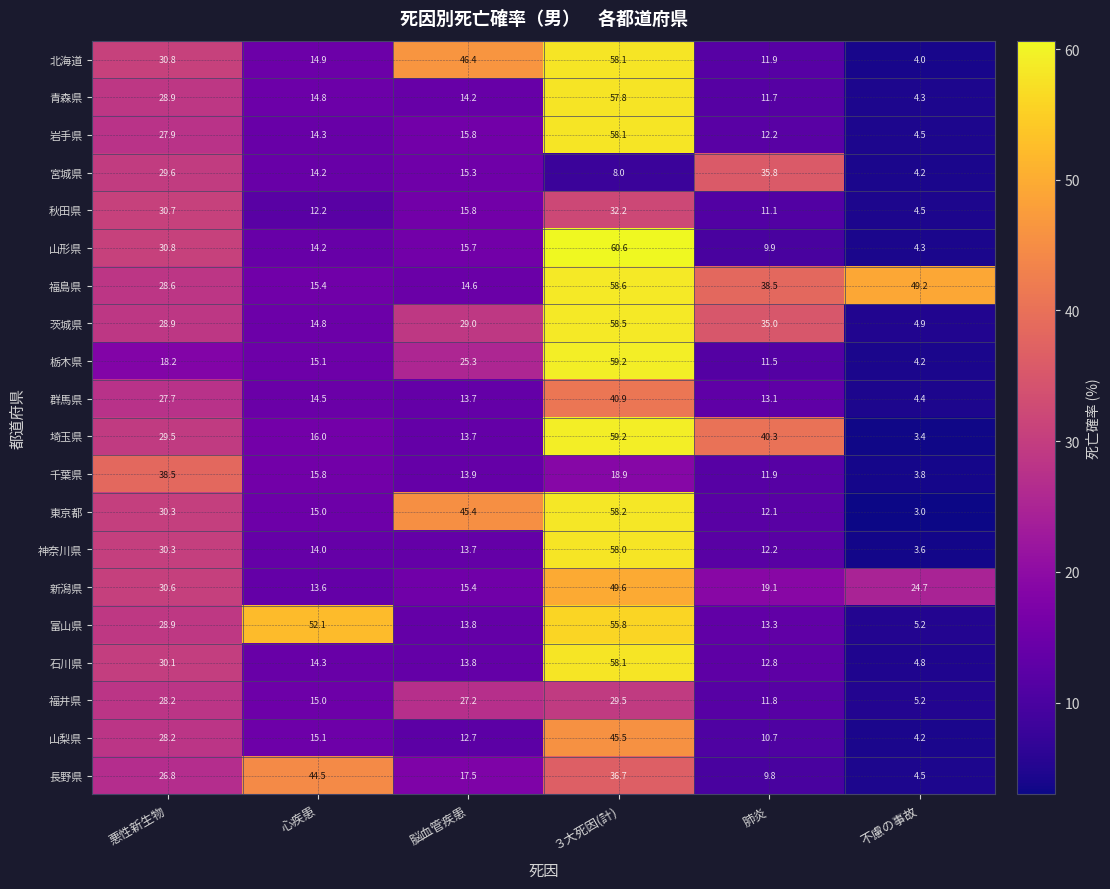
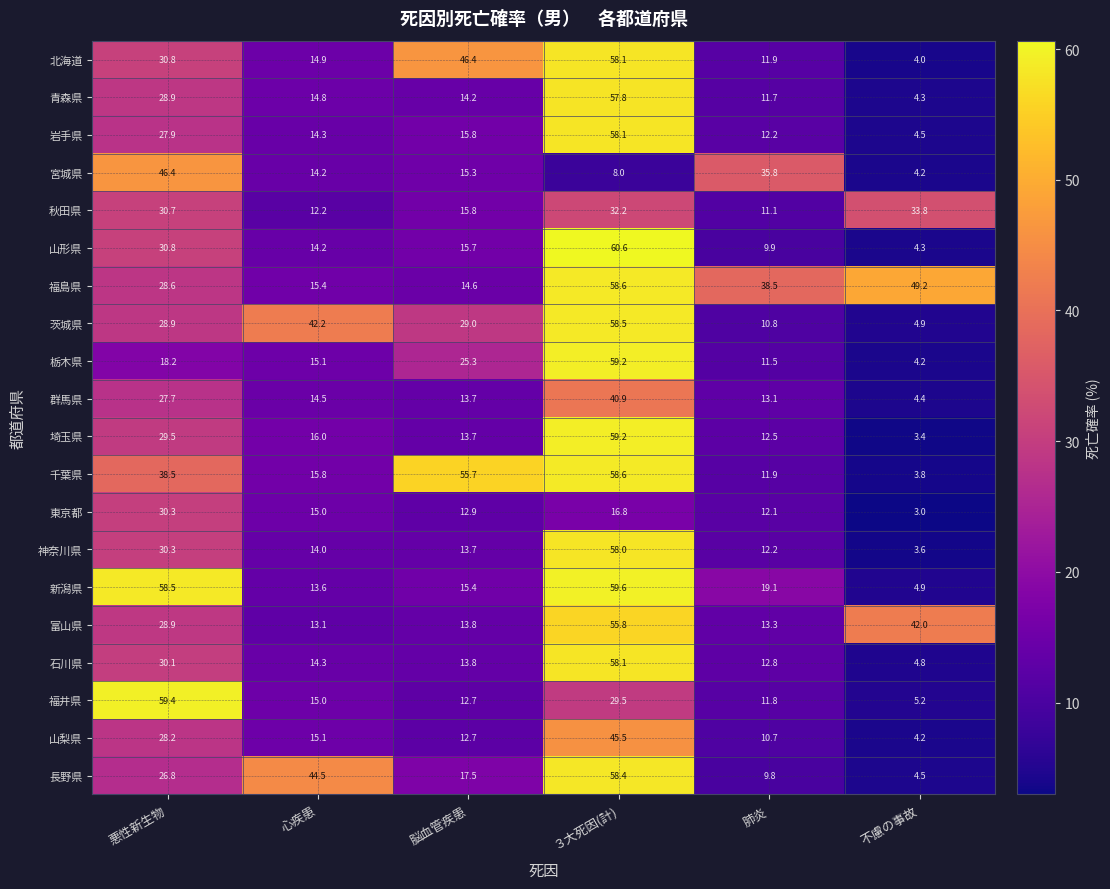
宮城県, 悪性新生物: 29.6 -> 46.4
秋田県, 不慮の事故: 4.5 -> 33.8
茨城県, 心疾患: 14.8 -> 42.2
茨城県, 肺炎: 35.0 -> 10.8
埼玉県, 肺炎: 40.3 -> 12.5
千葉県, 脳血管疾患: 13.9 -> 55.7
千葉県, ３大死因(計): 18.9 -> 58.6
東京都, 脳血管疾患: 45.4 -> 12.9
東京都, ３大死因(計): 58.2 -> 16.8
新潟県, 悪性新生物: 30.6 -> 58.5
新潟県, ３大死因(計): 49.6 -> 59.6
新潟県, 不慮の事故: 24.7 -> 4.9
富山県, 心疾患: 52.1 -> 13.1
富山県, 不慮の事故: 5.2 -> 42.0
福井県, 悪性新生物: 28.2 -> 59.4
福井県, 脳血管疾患: 27.2 -> 12.7
長野県, ３大死因(計): 36.7 -> 58.4
